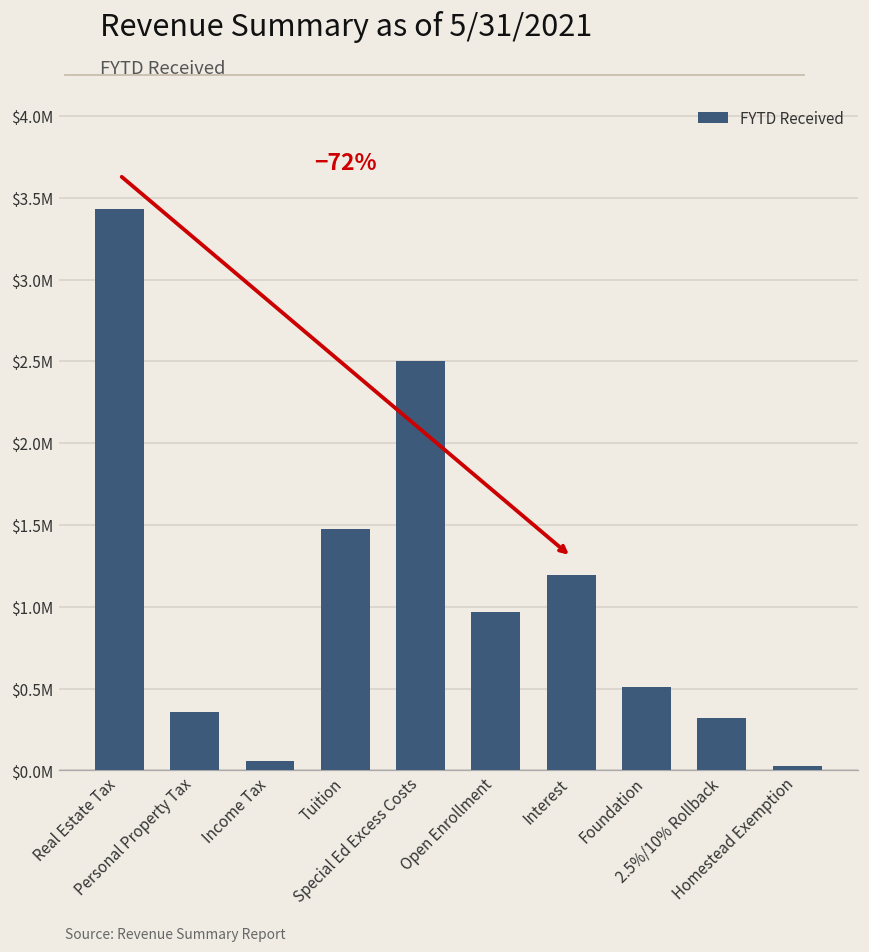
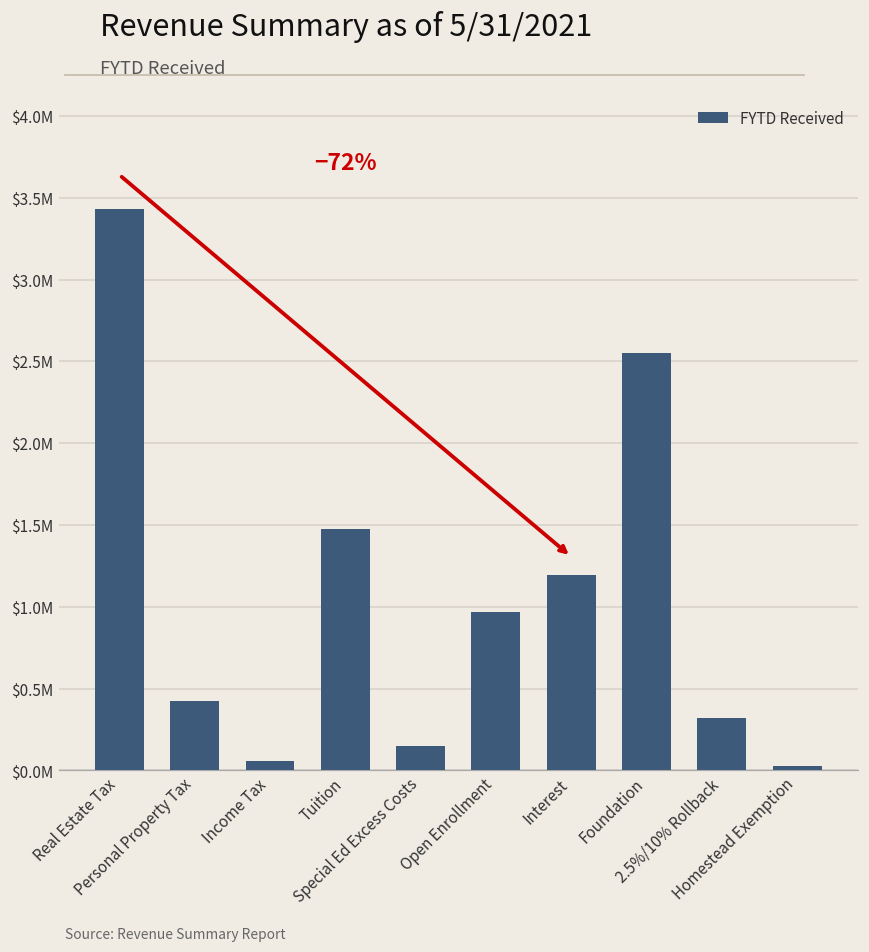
Personal Property Tax: $360000 -> $430000
Special Ed Excess Costs: $2500000 -> $150000
Foundation: $510000 -> $2550000
